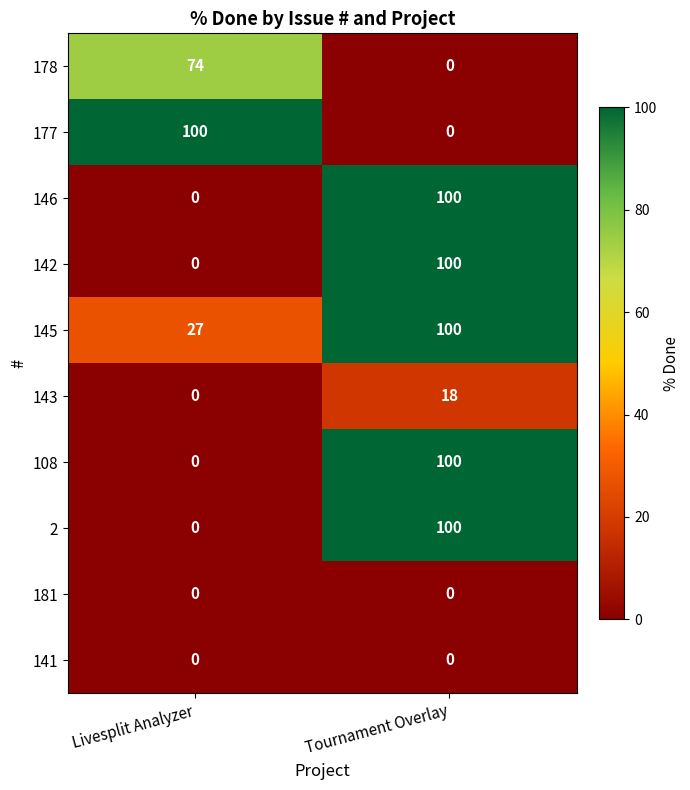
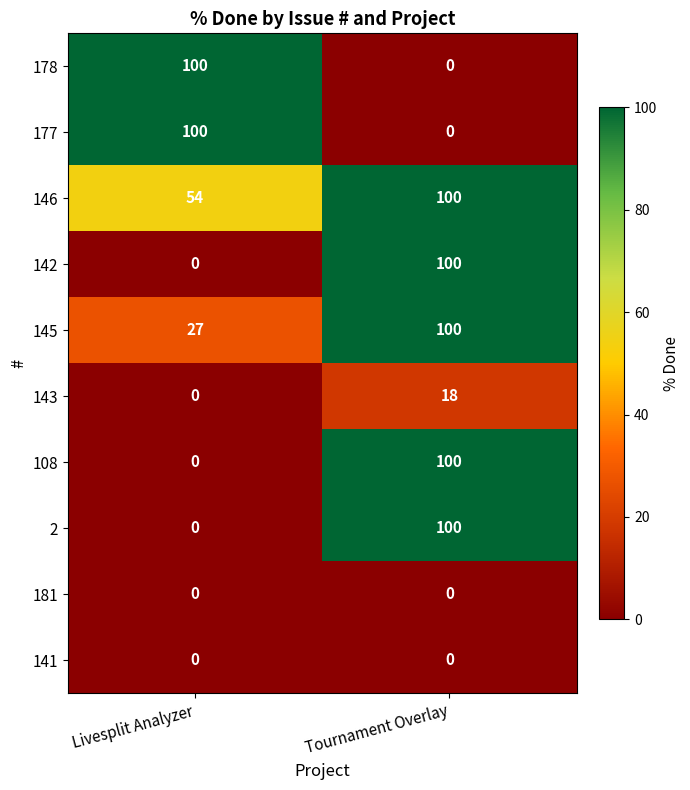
178, Livesplit Analyzer: 74 -> 100
146, Livesplit Analyzer: 0 -> 54
